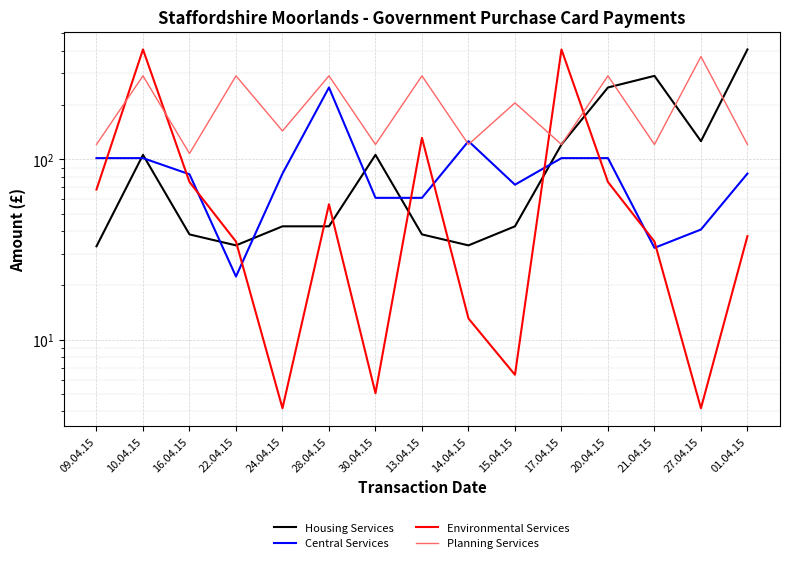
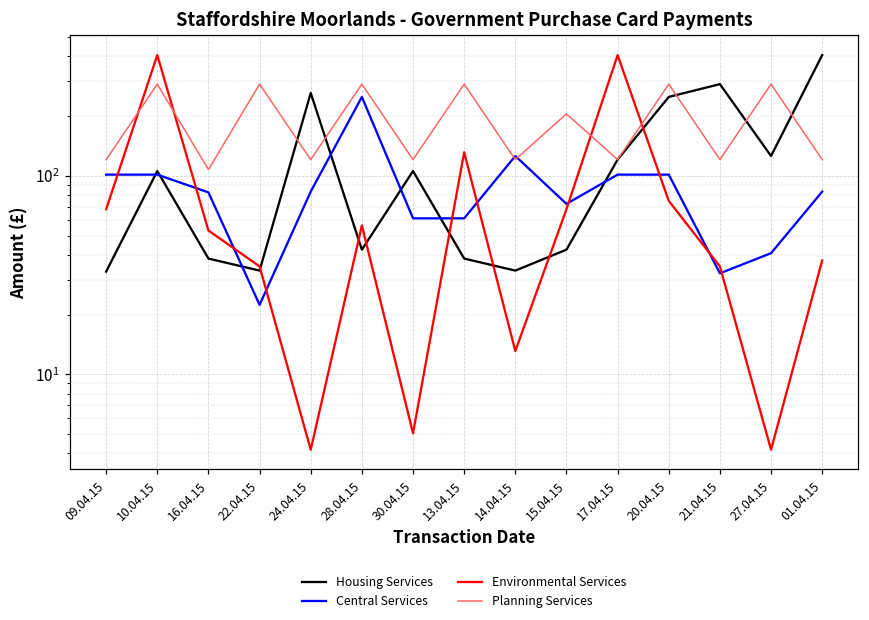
Environmental Services, 16.04.15: 75 -> 53
Housing Services, 24.04.15: 43 -> 260
Planning Services, 24.04.15: 140 -> 120
Environmental Services, 15.04.15: 6.4 -> 68
Planning Services, 27.04.15: 370 -> 290
